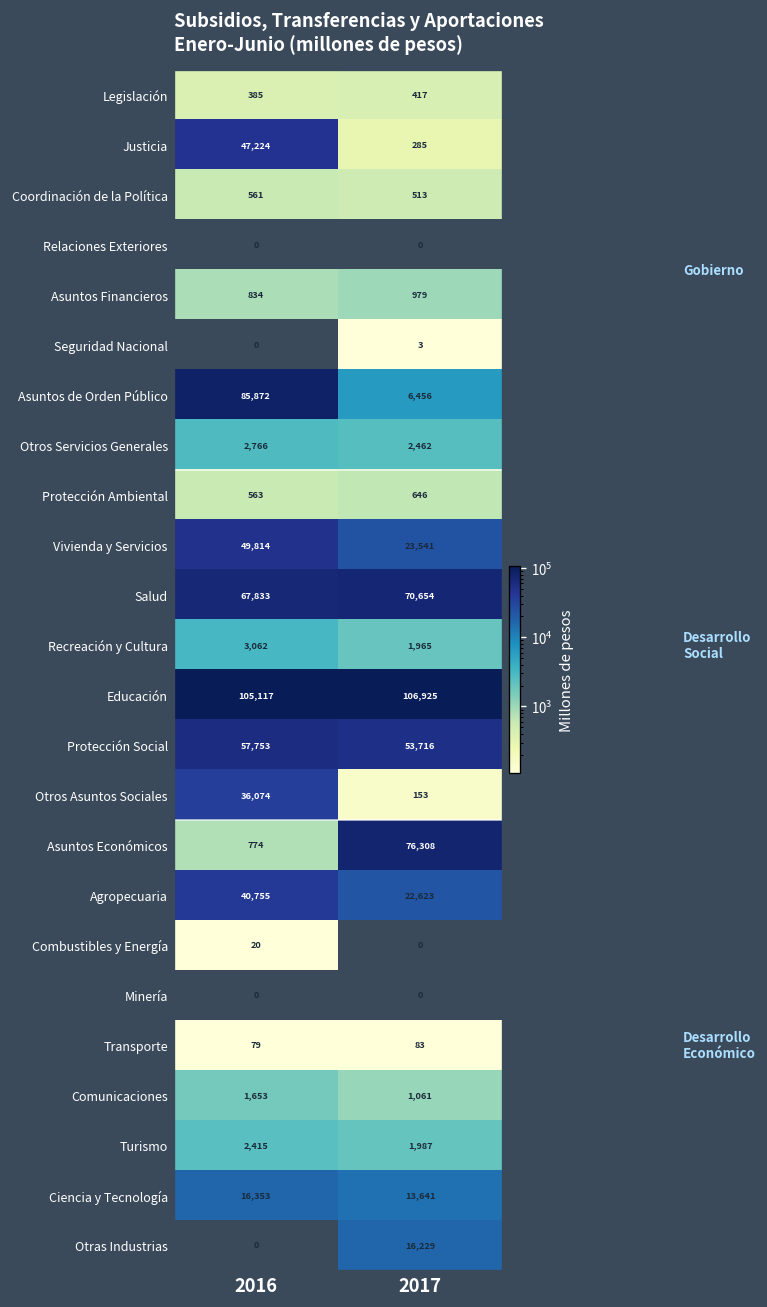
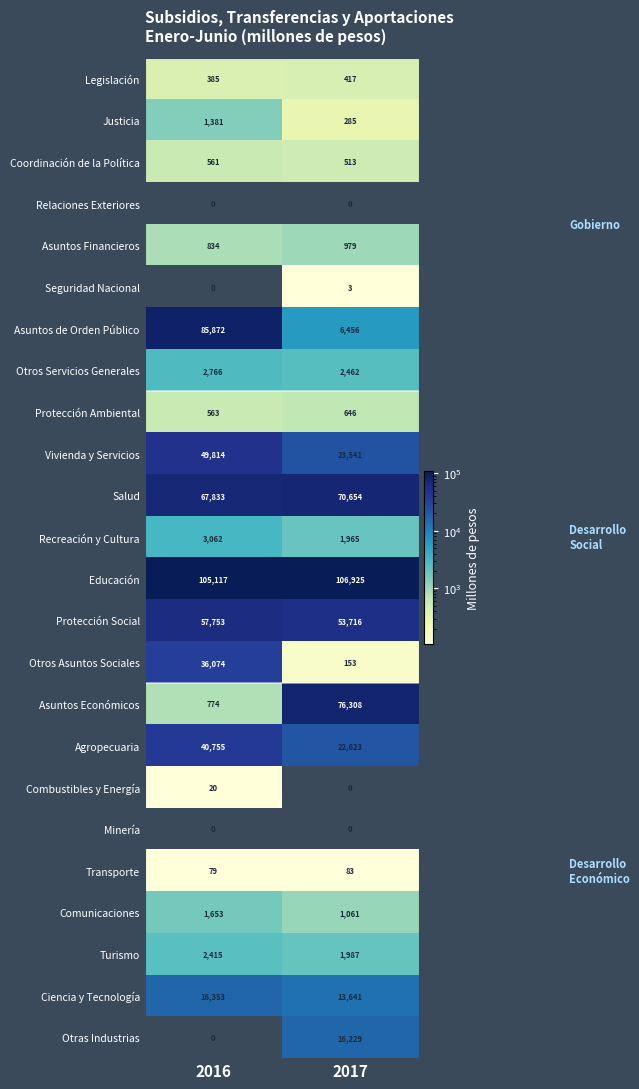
Justicia, 2016: 47,224 -> 1,381
